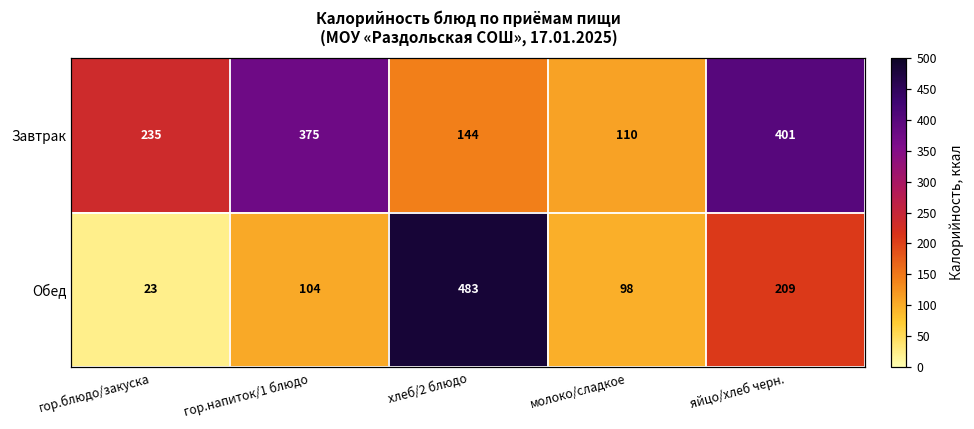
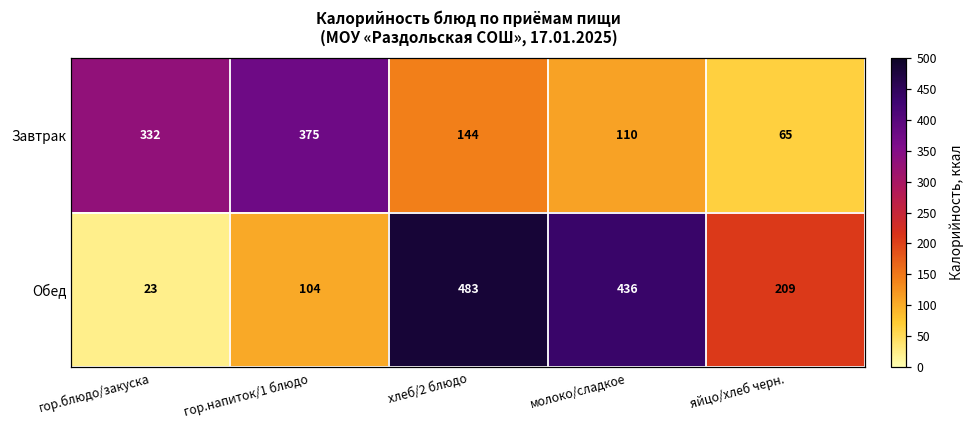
Завтрак, гор.блюдо/закуска: 235 -> 332
Завтрак, яйцо/хлеб черн.: 401 -> 65
Обед, молоко/сладкое: 98 -> 436
